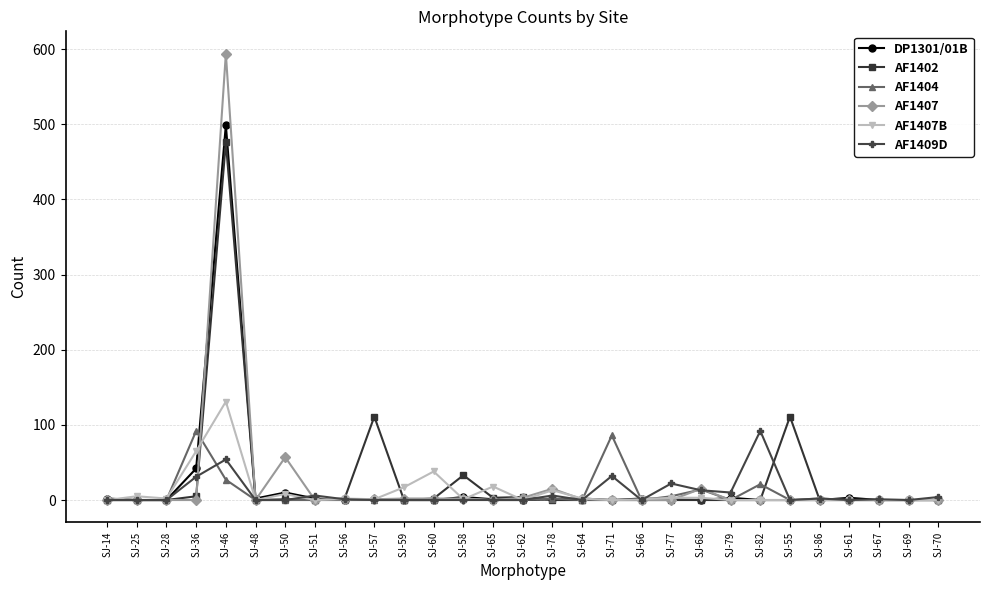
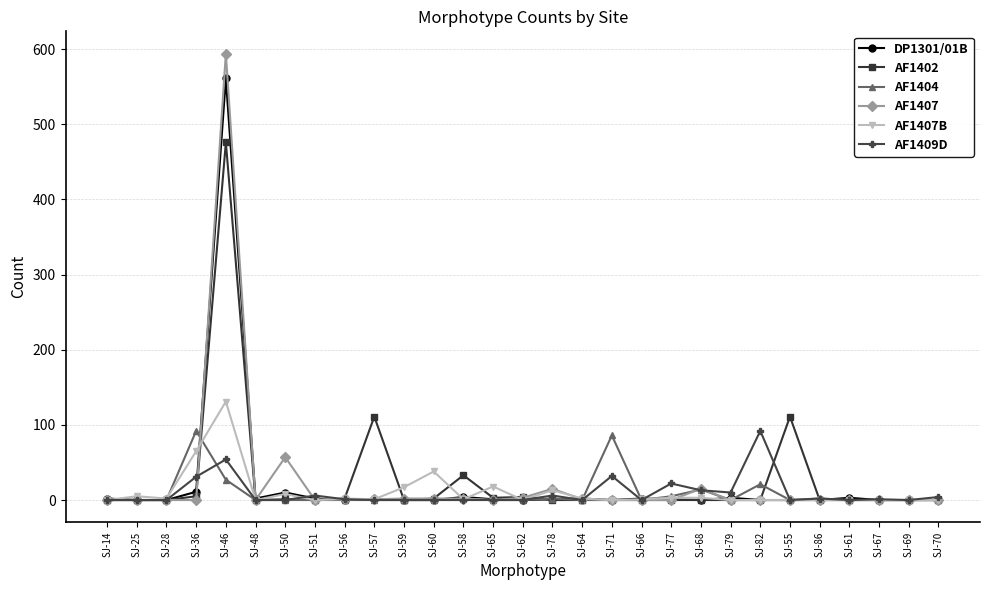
DP1301/01B, SJ-36: 40 -> 10
DP1301/01B, SJ-46: 500 -> 560
